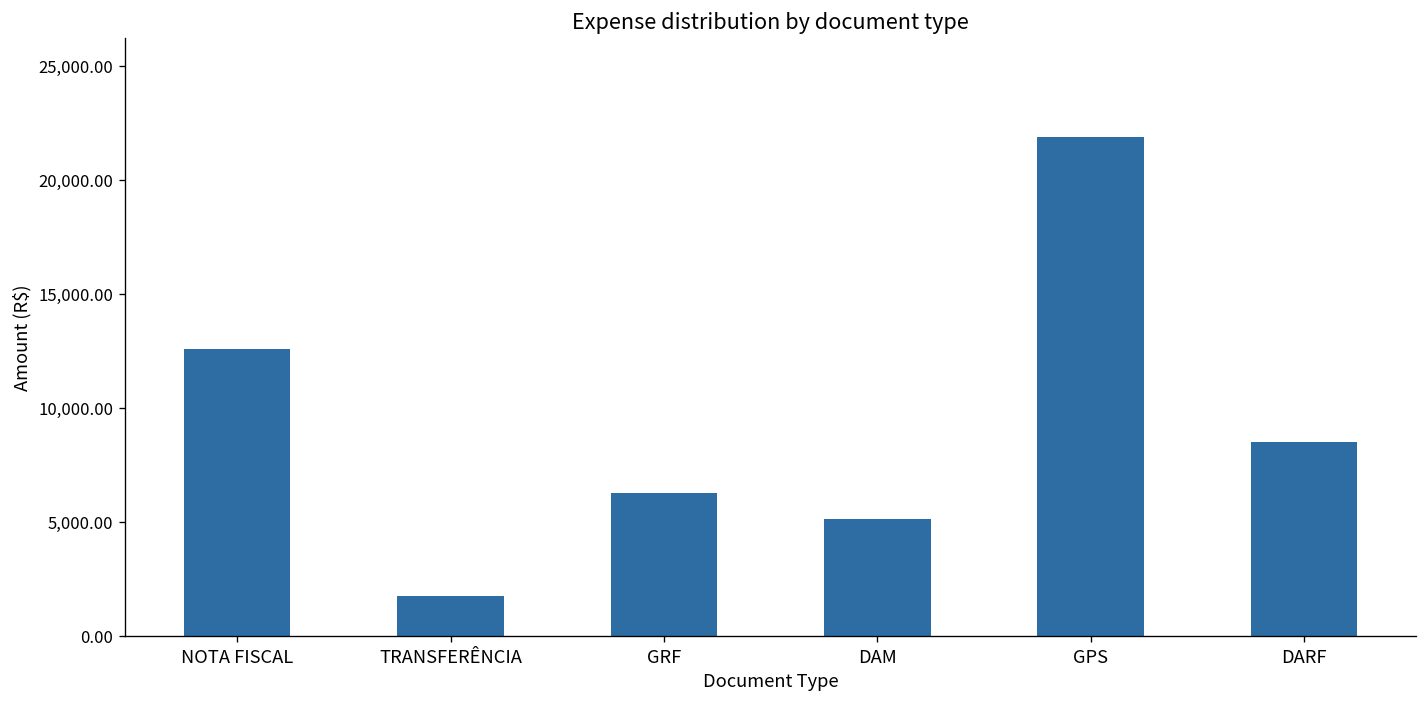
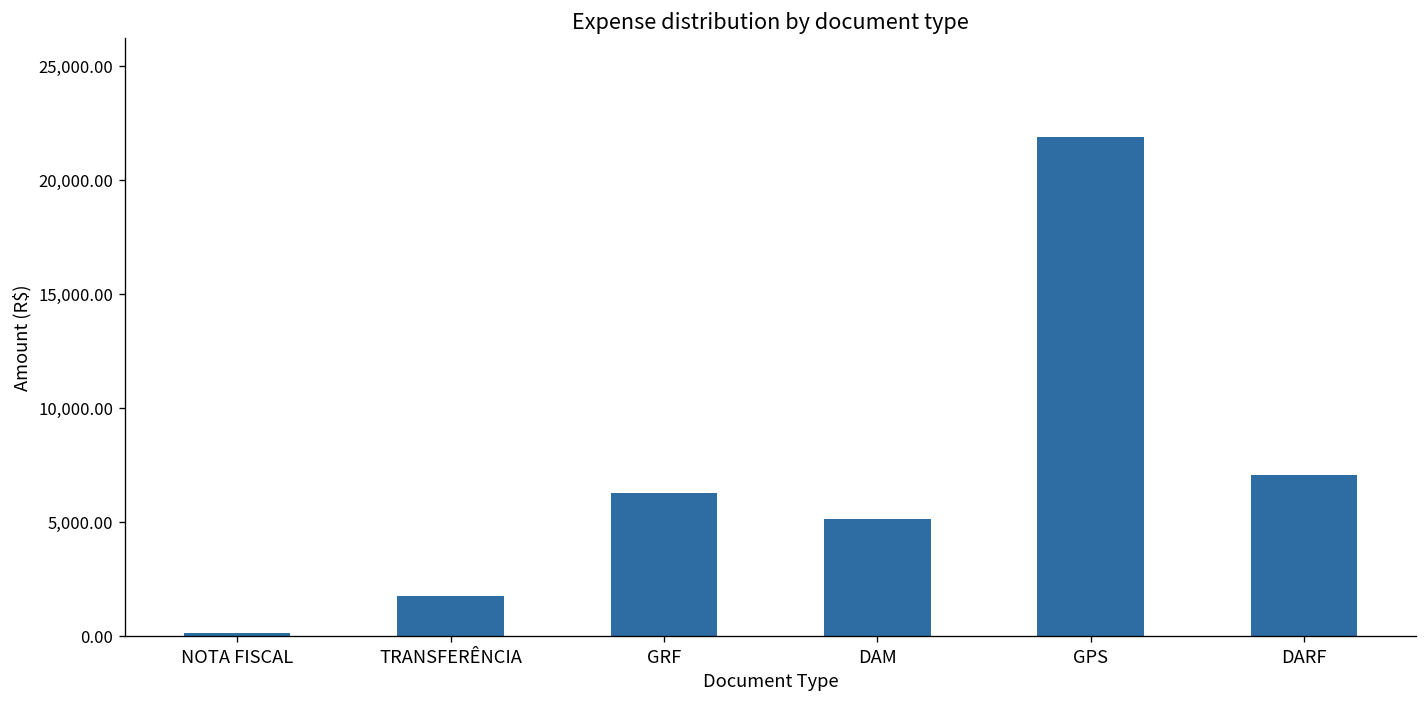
NOTA FISCAL: 12,600 -> 100
DARF: 8,500 -> 7,000
